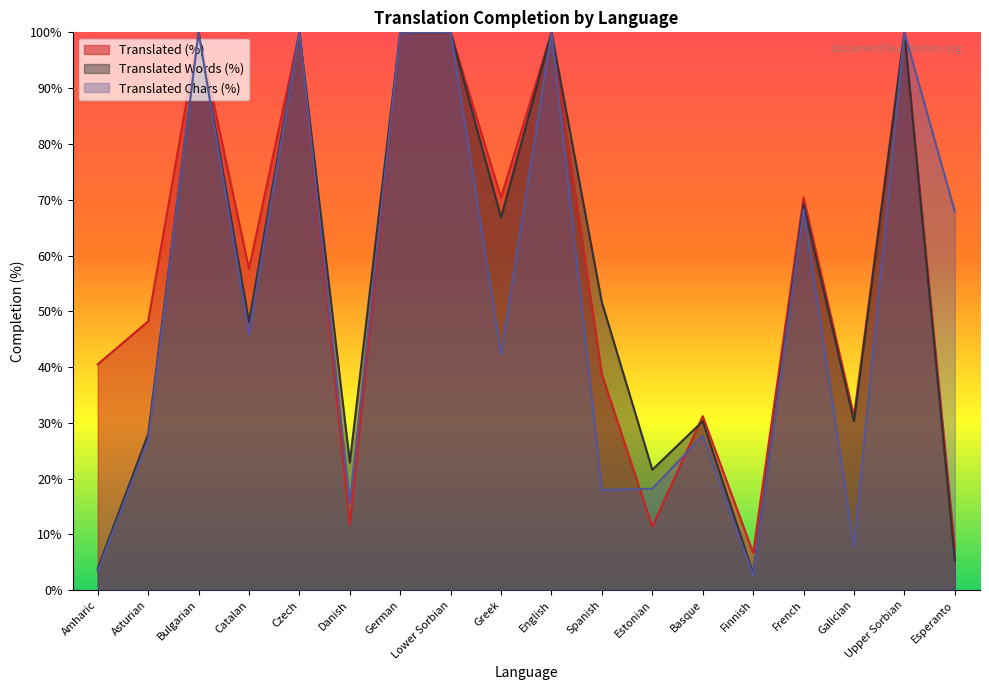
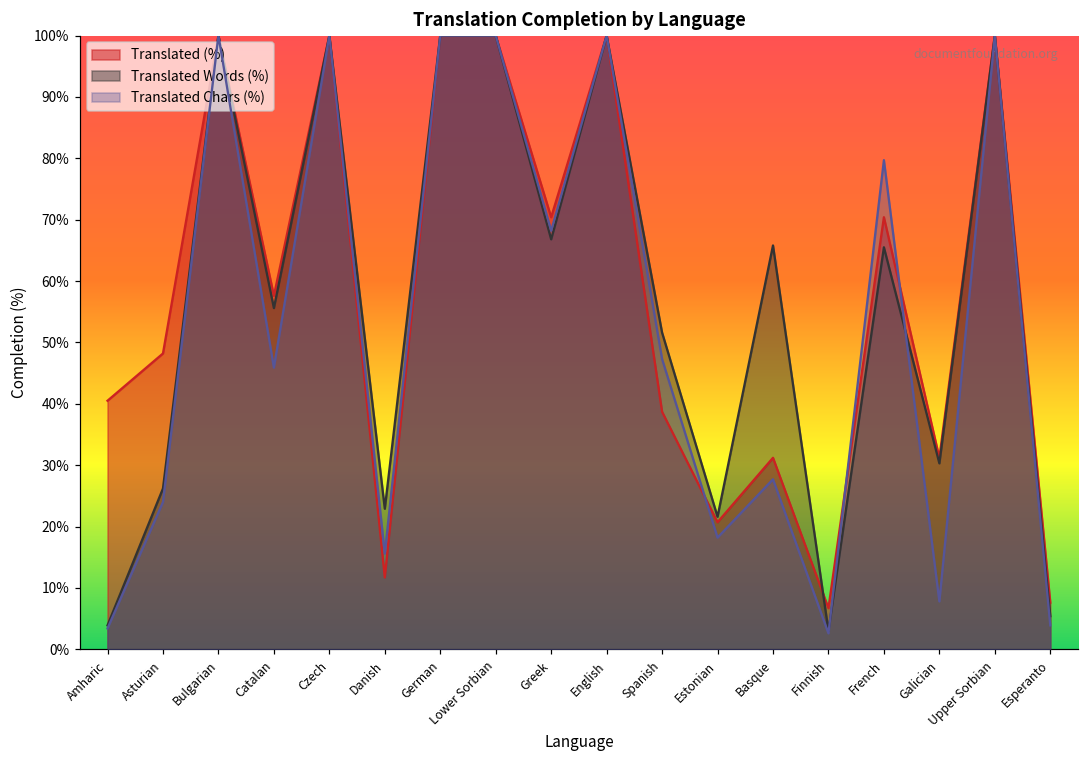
Translated Words (%), Asturian: 28% -> 26%
Translated Chars (%), Asturian: 27% -> 24%
Translated Words (%), Catalan: 48% -> 56%
Translated Chars (%), Greek: 42% -> 68%
Translated Chars (%), Spanish: 18% -> 47%
Translated (%), Estonian: 11% -> 21%
Translated Words (%), Basque: 30% -> 66%
Translated Words (%), French: 69% -> 66%
Translated Chars (%), French: 68% -> 80%
Translated Chars (%), Esperanto: 68% -> 4%
